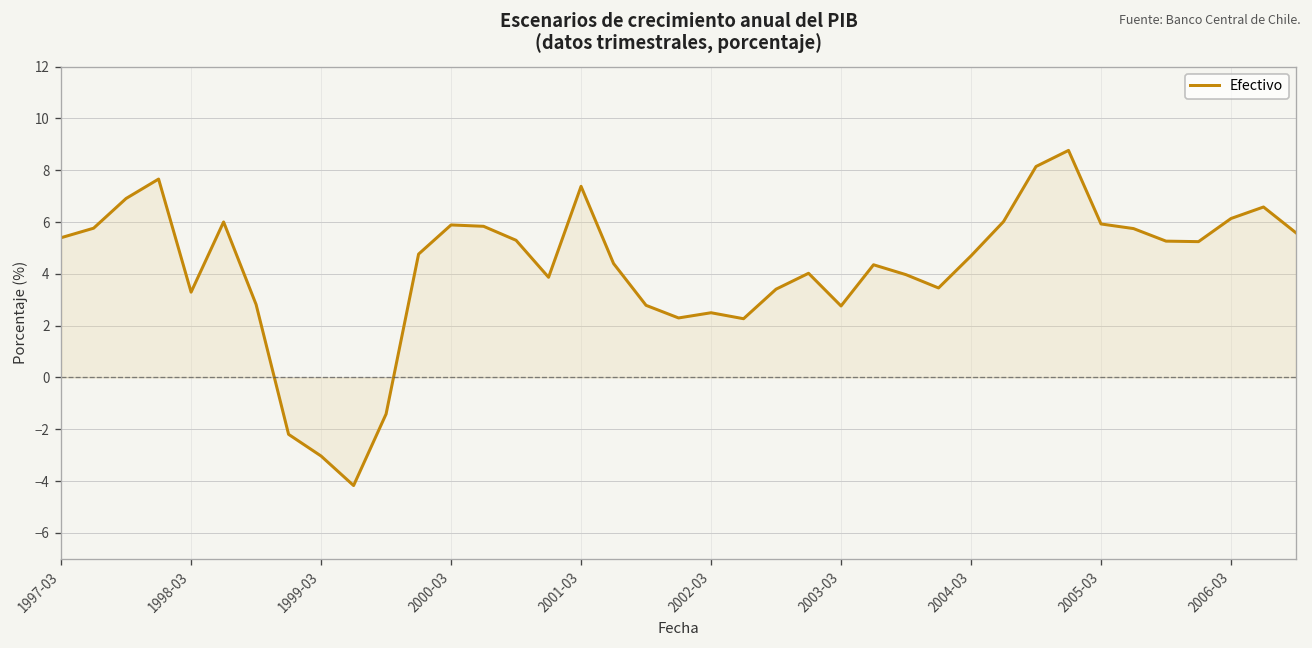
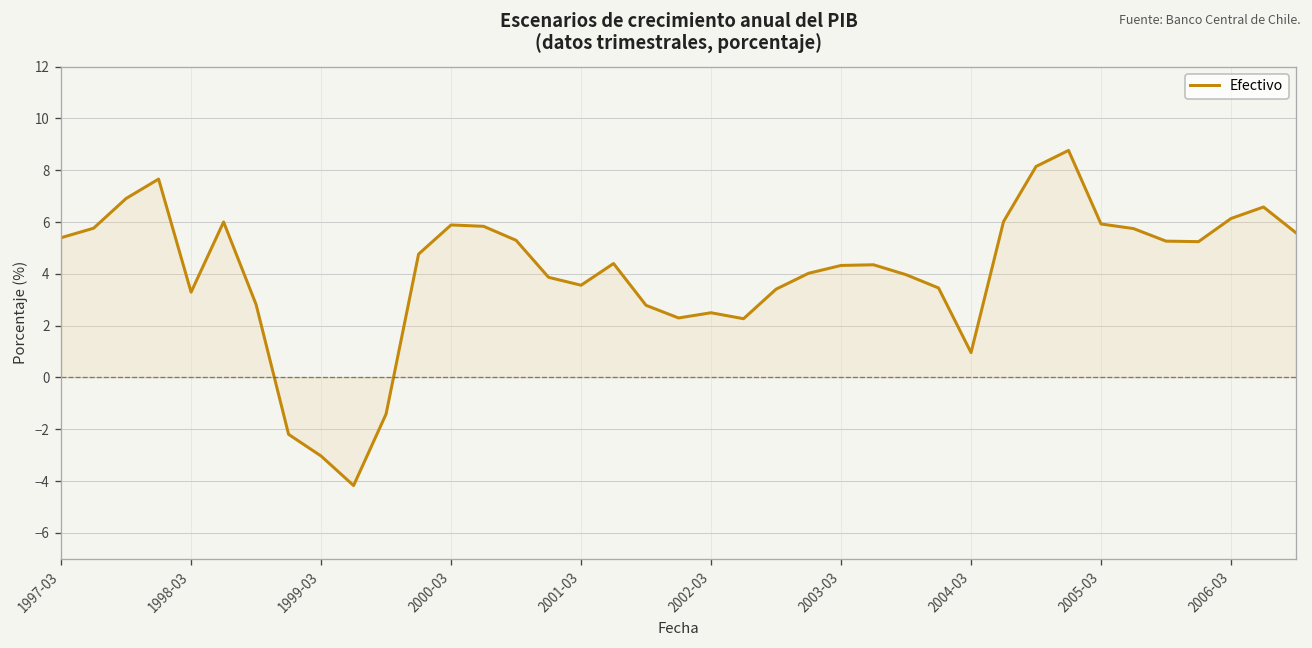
Efectivo, 2001-03: 7.4 -> 3.6
Efectivo, 2003-03: 2.8 -> 4.3
Efectivo, 2004-03: 4.7 -> 1.0
